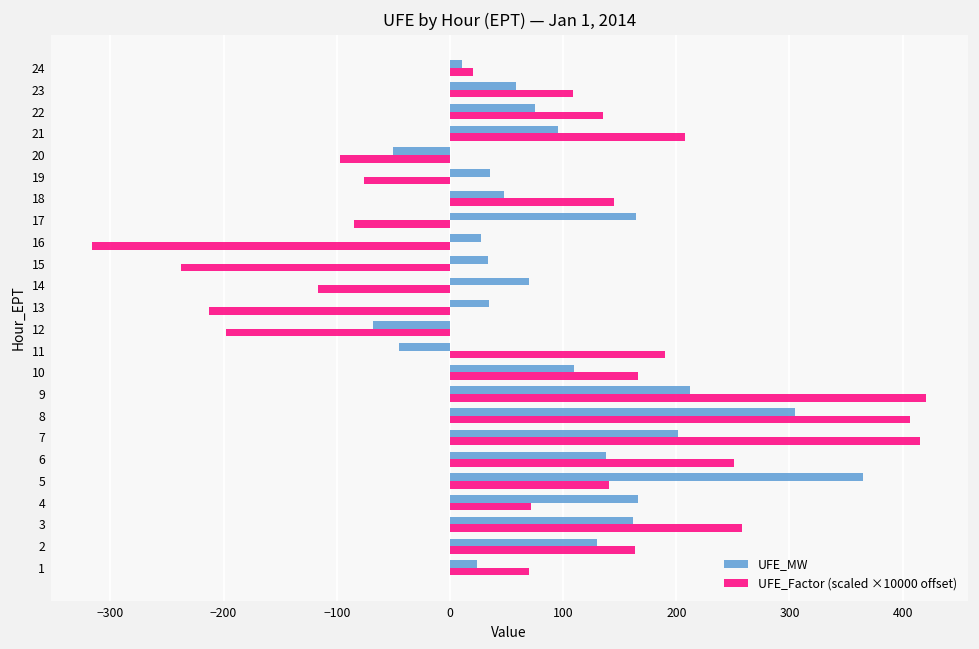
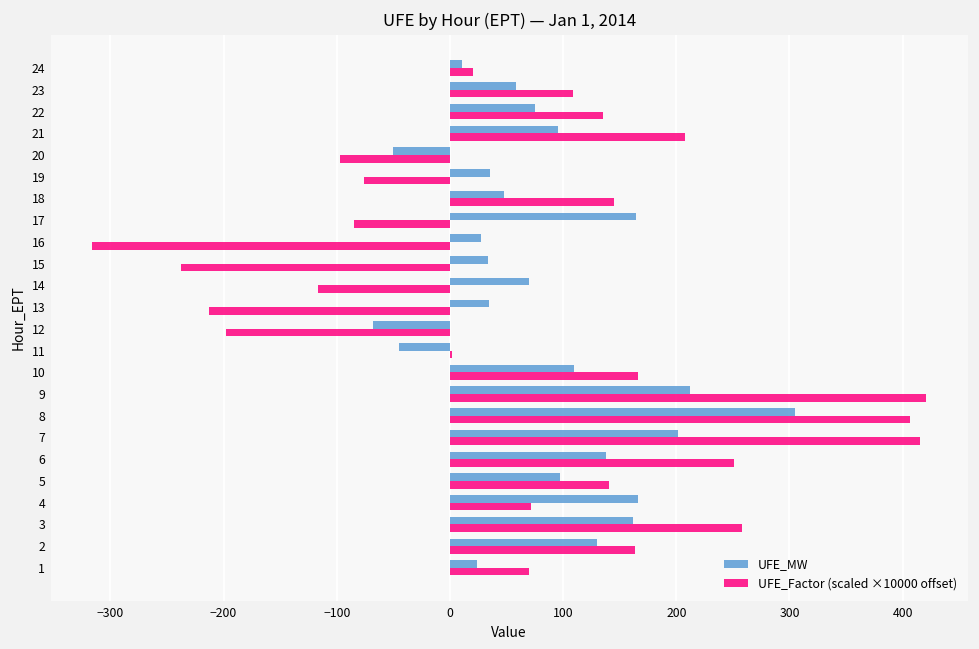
UFE_Factor (scaled ×10000 offset), 11: 190 -> 2
UFE_MW, 5: 365 -> 97
